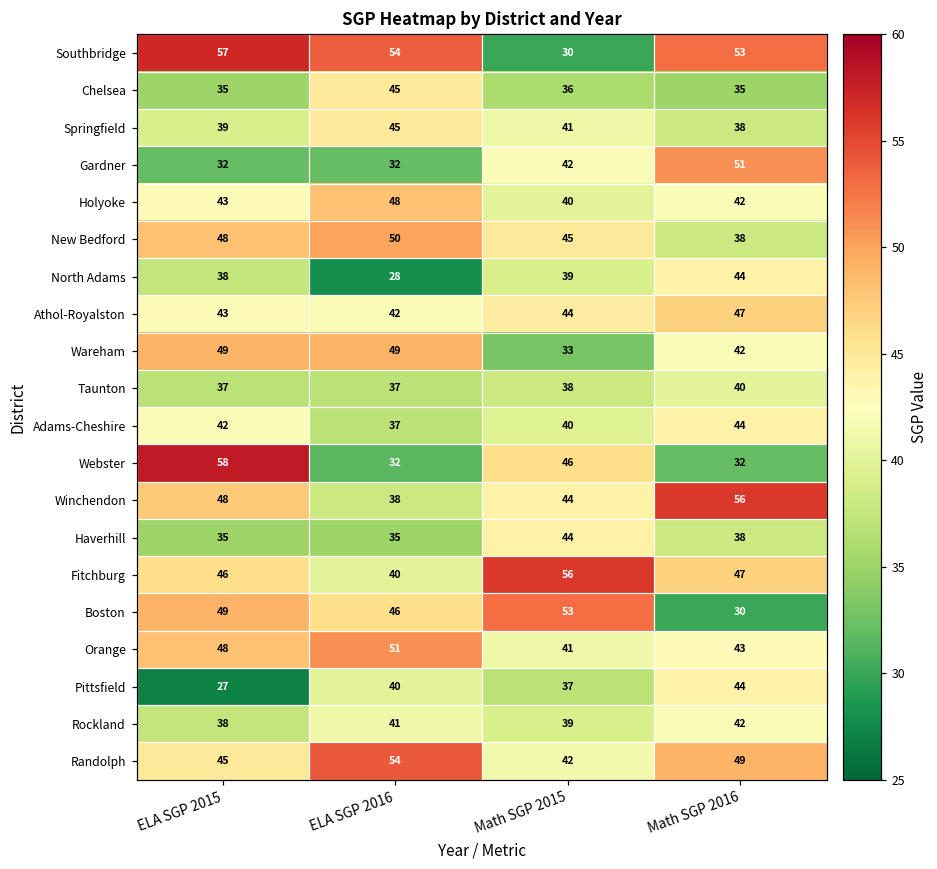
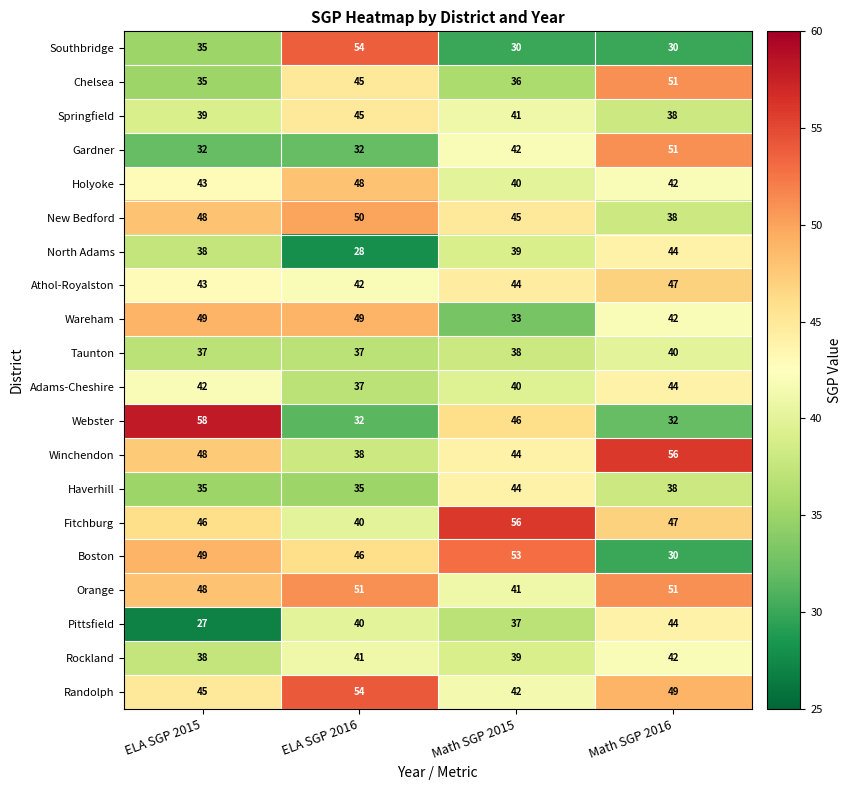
Southbridge, ELA SGP 2015: 57 -> 35
Southbridge, Math SGP 2016: 53 -> 30
Chelsea, Math SGP 2016: 35 -> 51
Orange, Math SGP 2016: 43 -> 51
